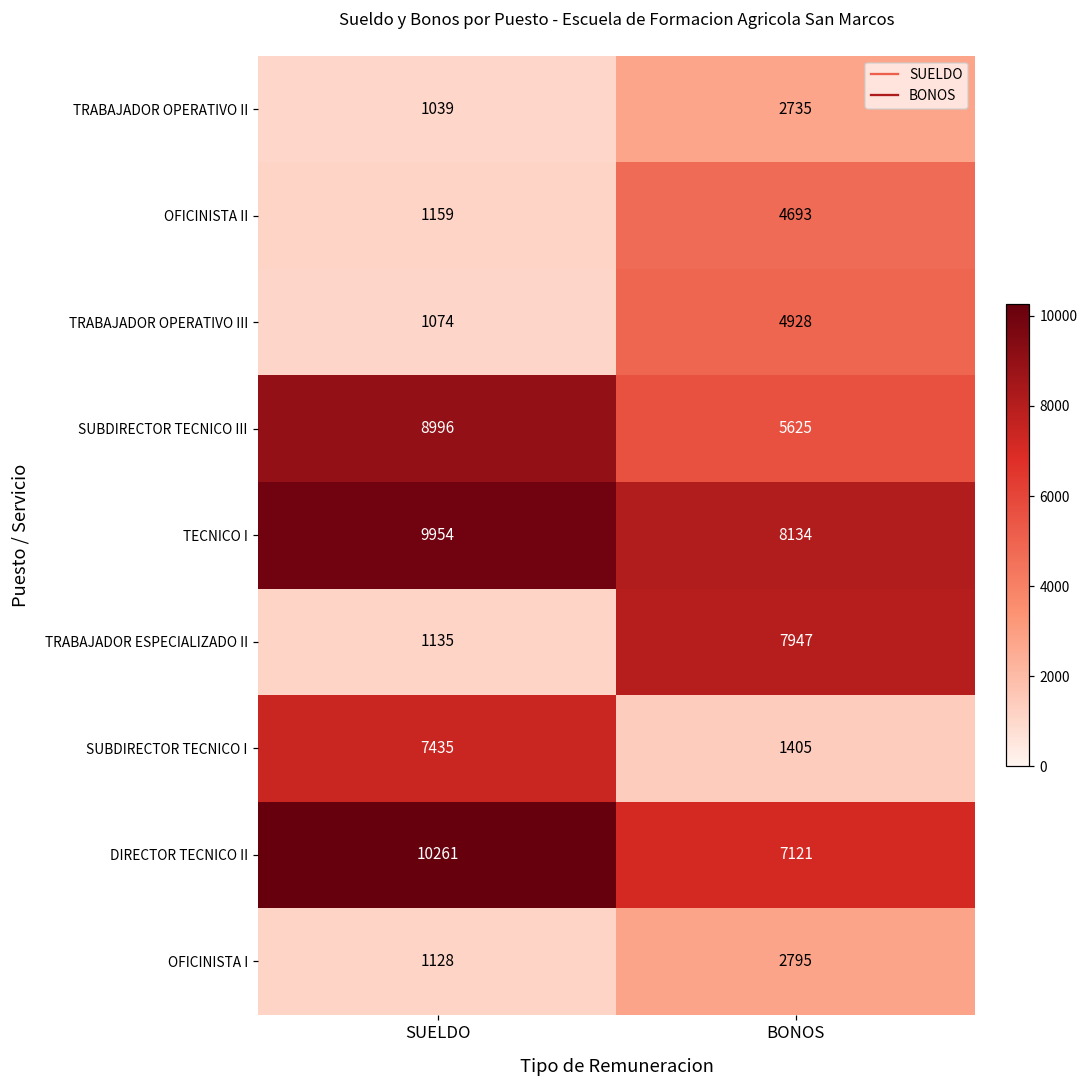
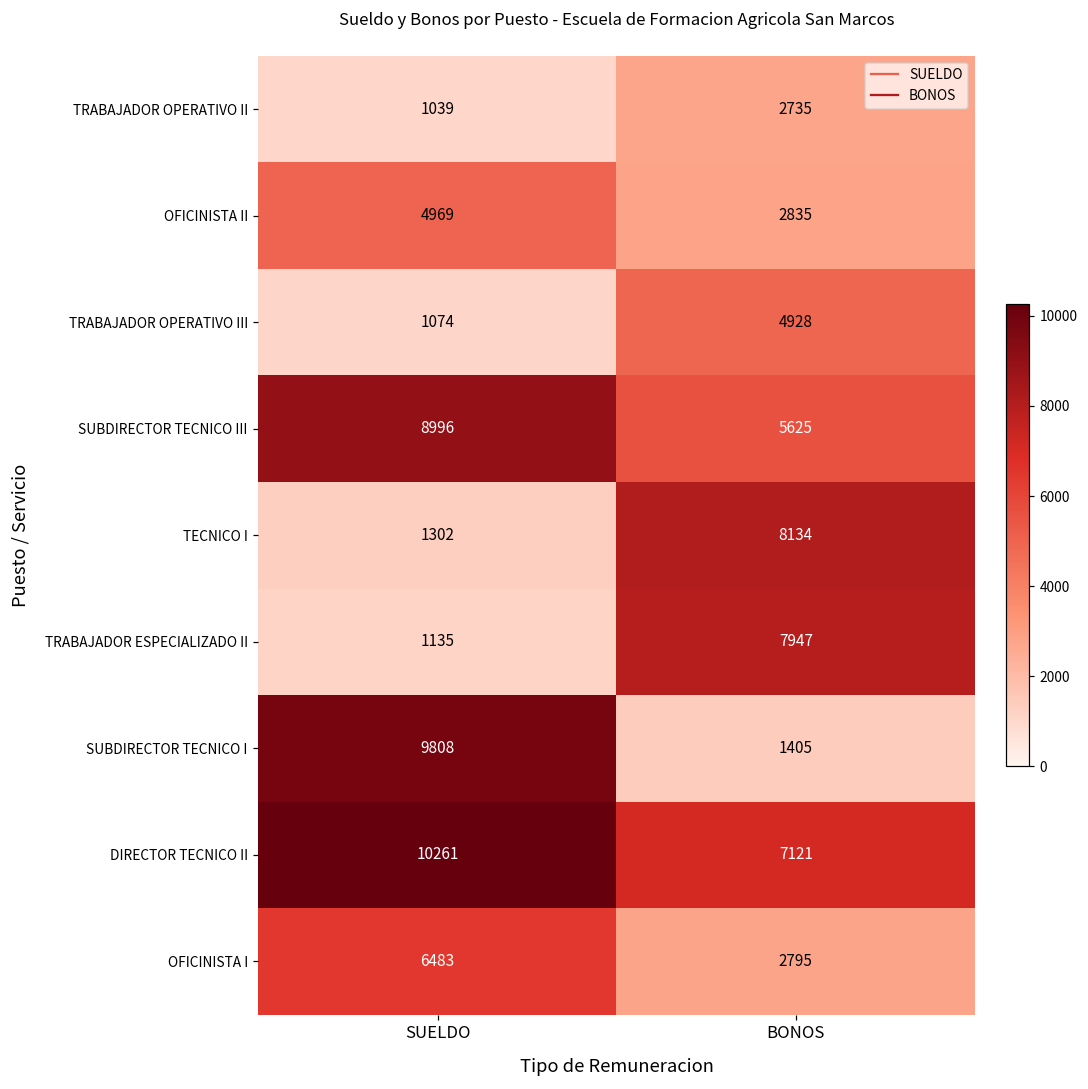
OFICINISTA II, SUELDO: 1159 -> 4969
OFICINISTA II, BONOS: 4693 -> 2835
TECNICO I, SUELDO: 9954 -> 1302
SUBDIRECTOR TECNICO I, SUELDO: 7435 -> 9808
OFICINISTA I, SUELDO: 1128 -> 6483
